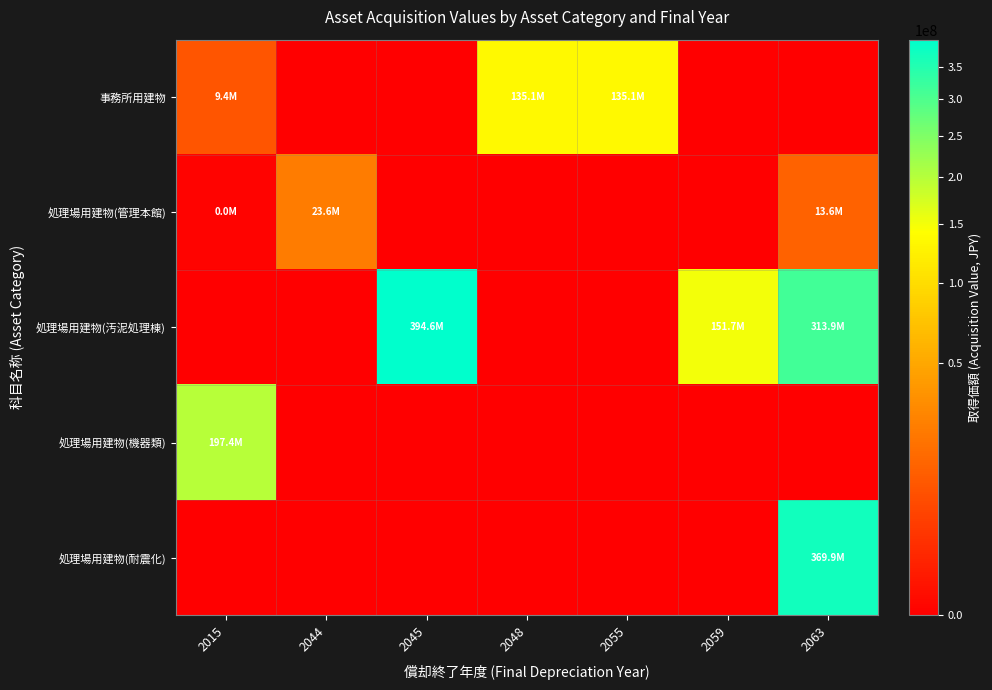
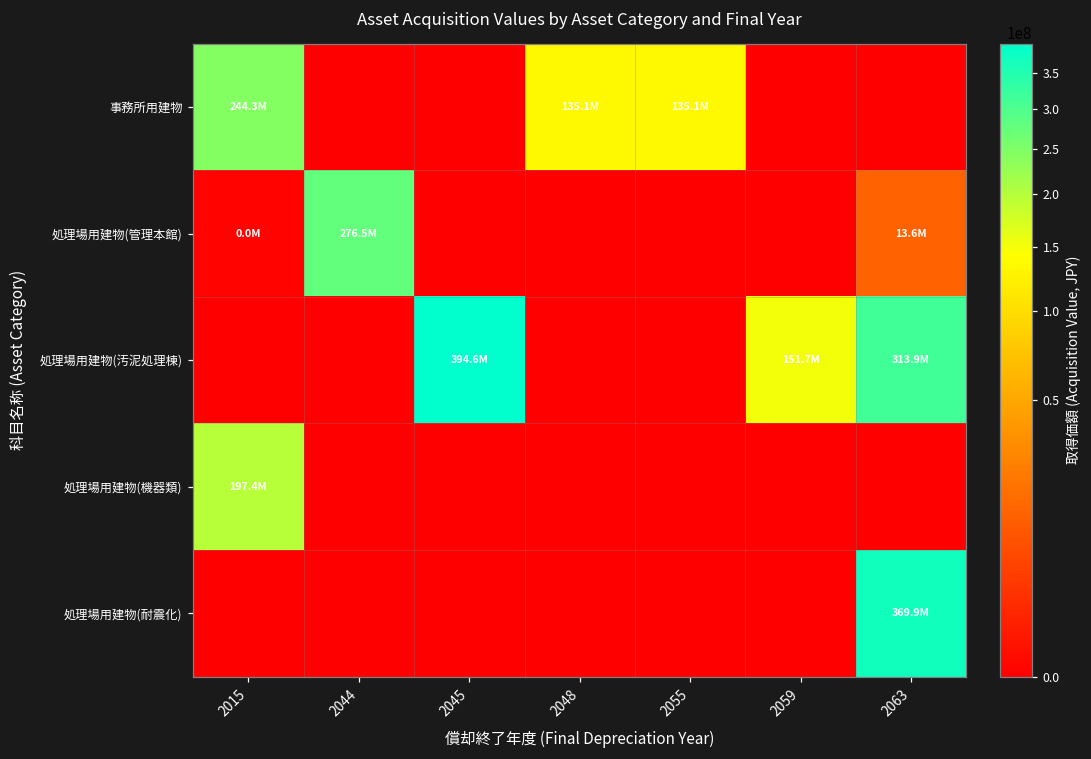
事務所用建物, 2015: 9.4M -> 244.3M
処理場用建物(管理本館), 2044: 23.6M -> 276.5M
